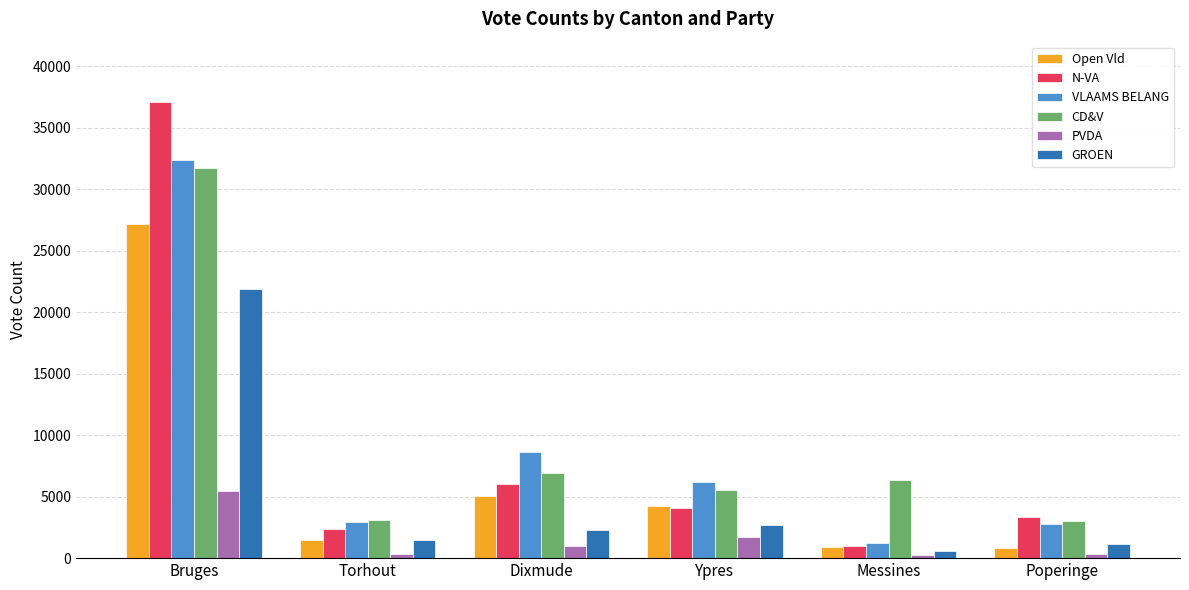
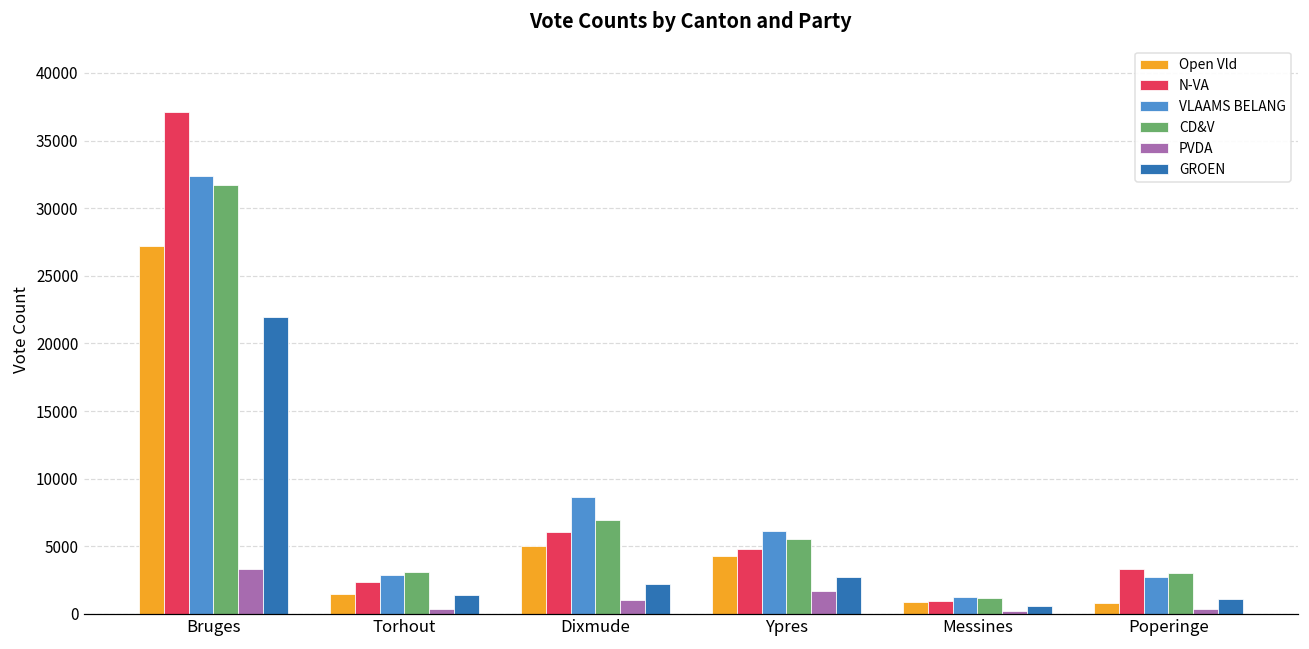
PVDA, Bruges: 5500 -> 3300
N-VA, Ypres: 4100 -> 4800
CD&V, Messines: 6400 -> 1200
